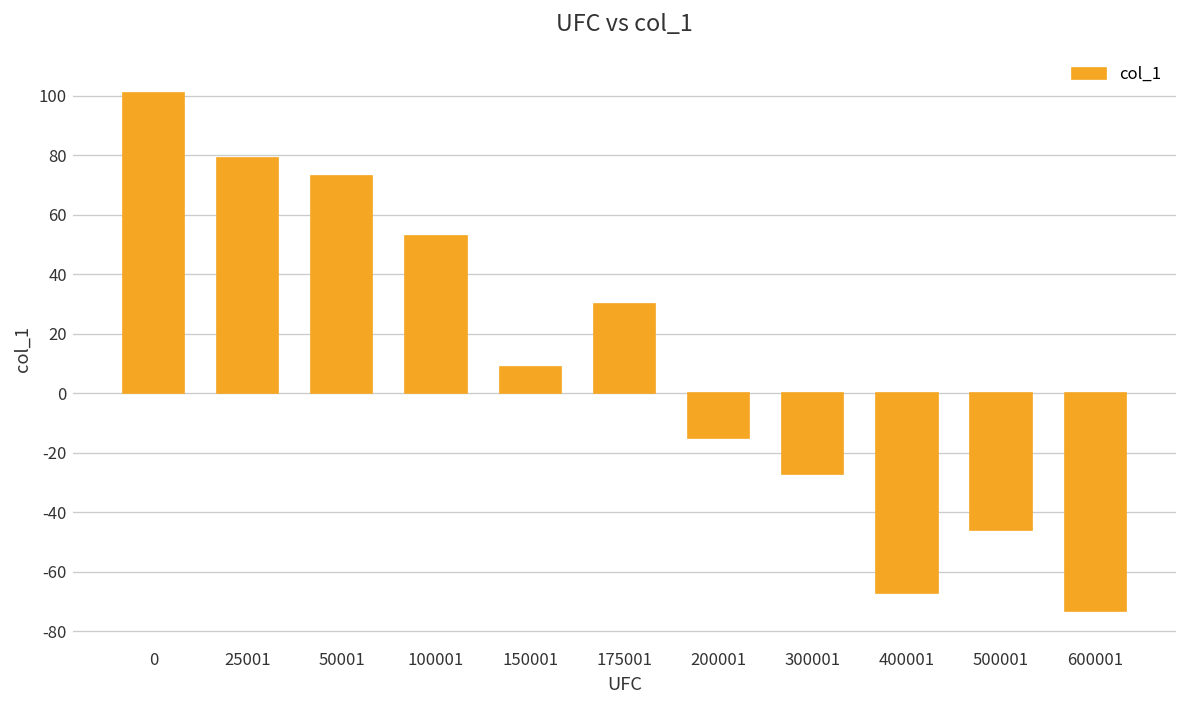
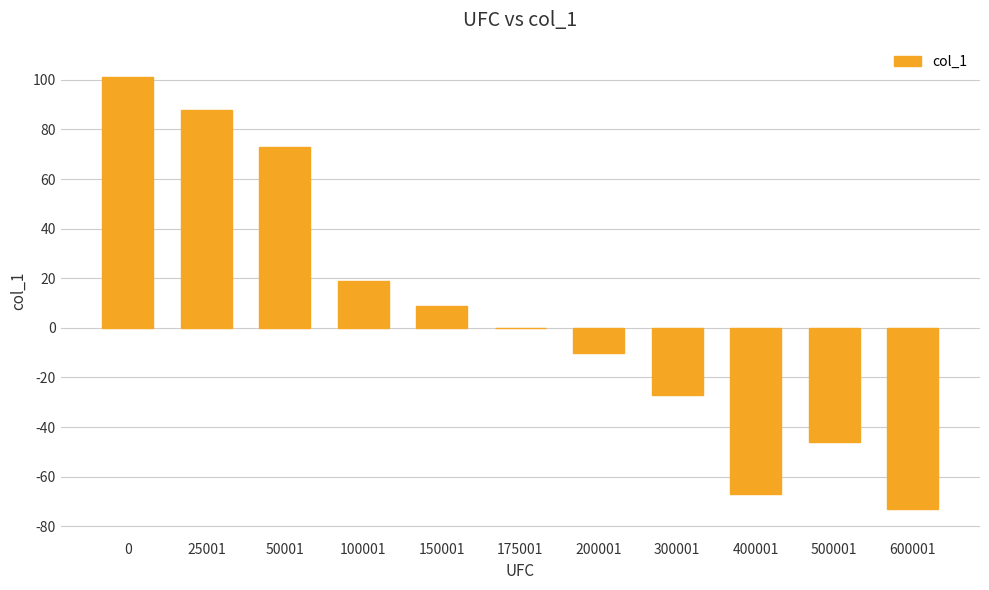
25001: 79 -> 88
100001: 53 -> 19
175001: 30 -> 0
200001: -15 -> -10
